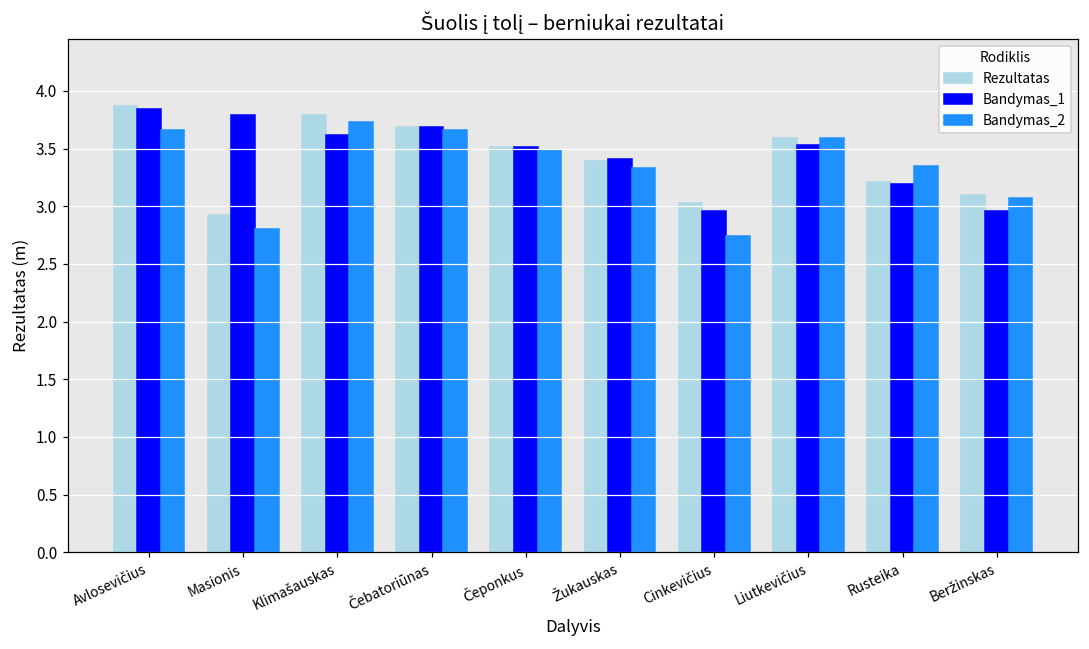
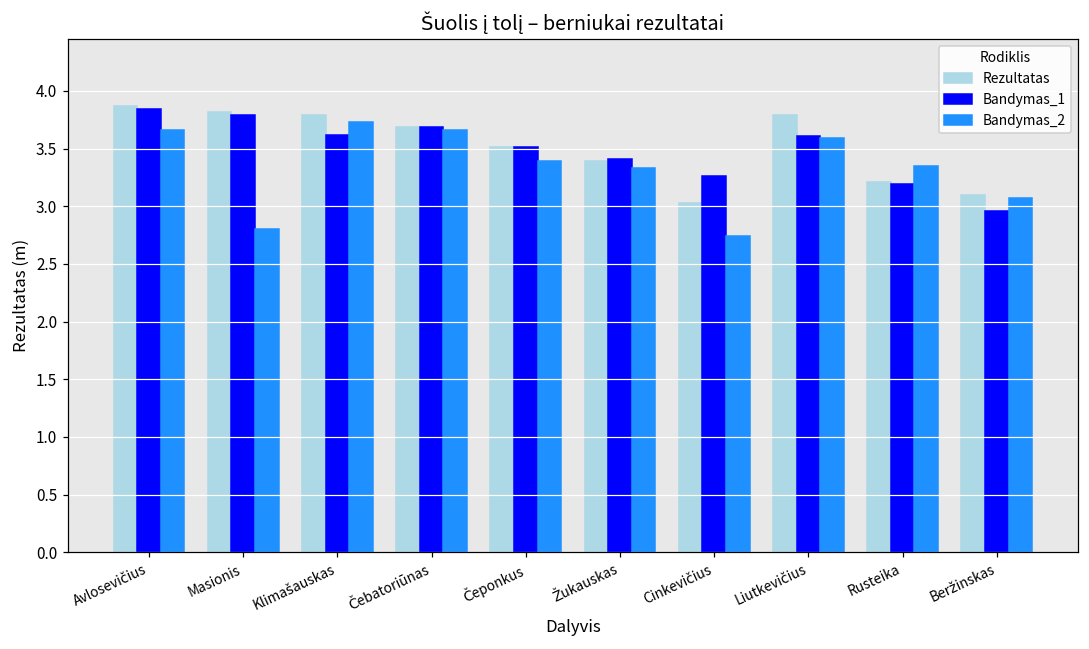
Rezultatas, Masionis: 2.92 -> 3.82
Bandymas_2, Čeponkus: 3.49 -> 3.39
Bandymas_1, Cinkevičius: 2.96 -> 3.26
Rezultatas, Liutkevičius: 3.59 -> 3.79
Bandymas_1, Liutkevičius: 3.53 -> 3.61
